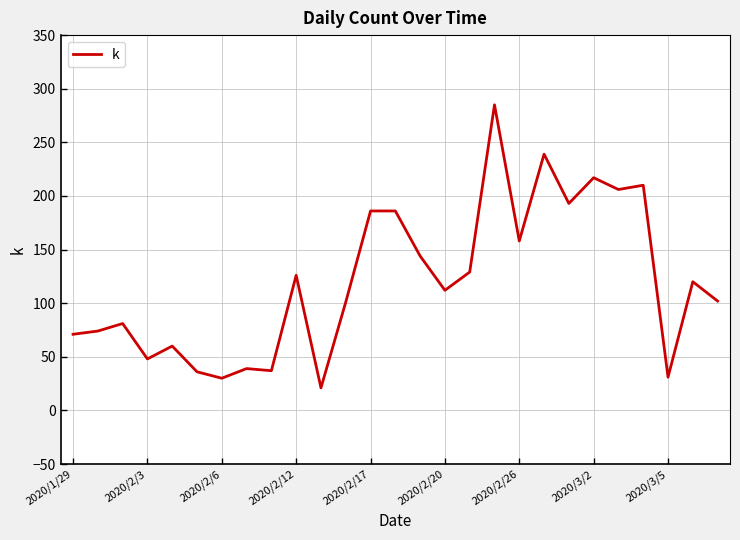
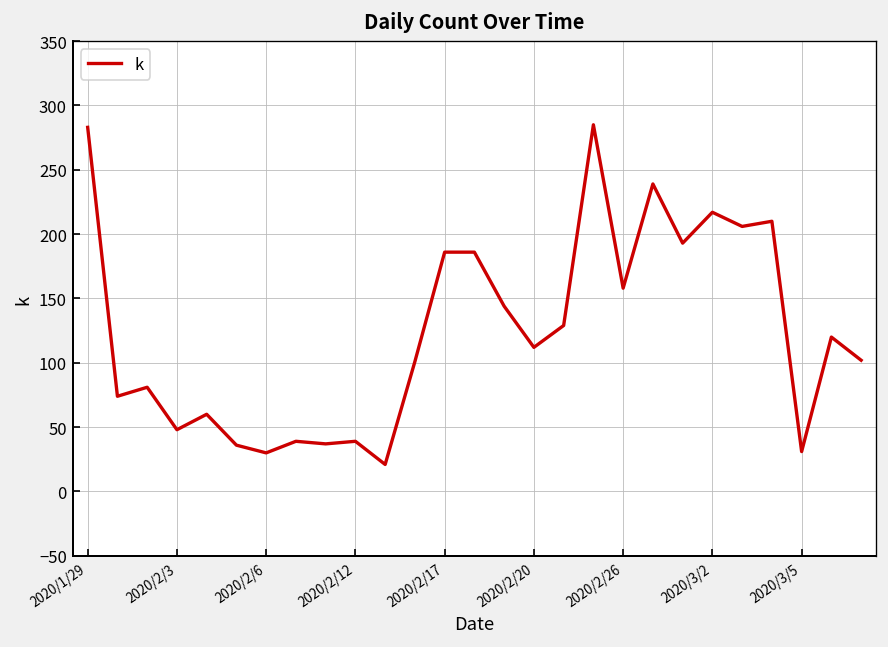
2020/1/29: 71 -> 283
2020/2/12: 126 -> 39
